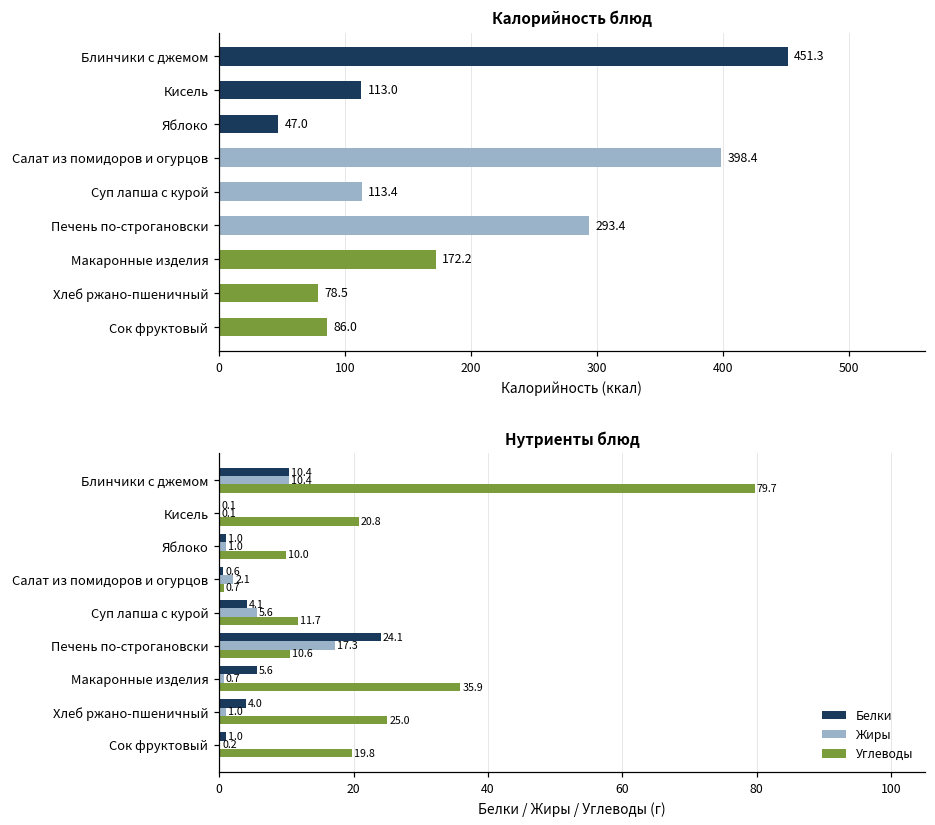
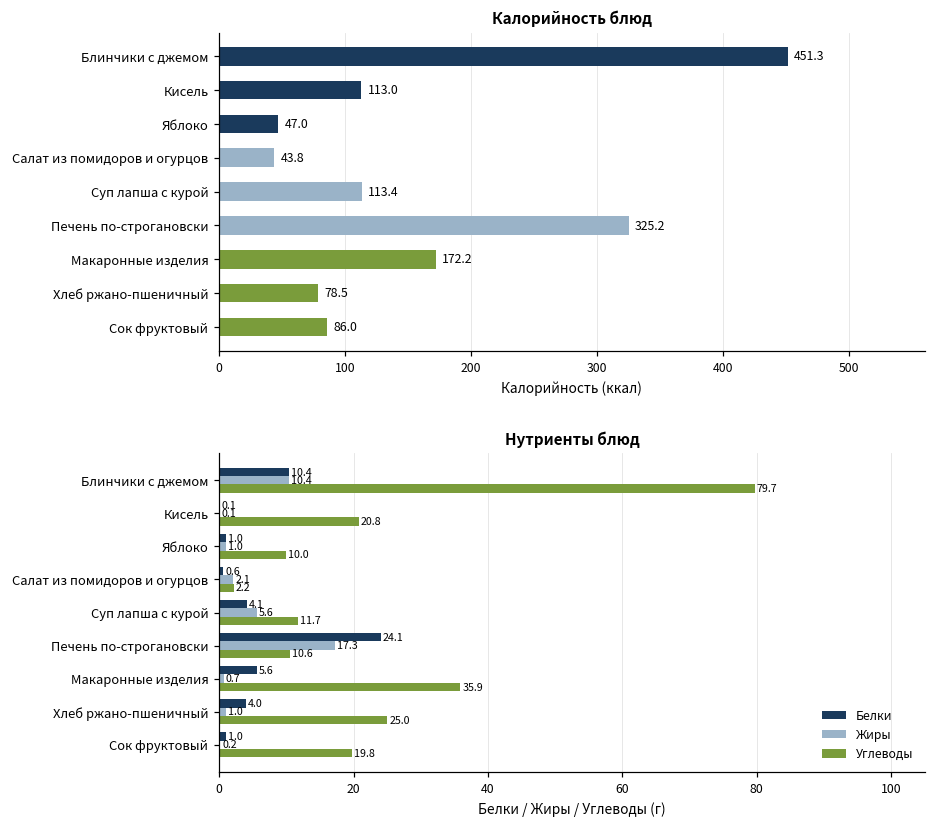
Калорийность блюд, Салат из помидоров и огурцов: 398.4 -> 43.8
Калорийность блюд, Печень по-строгановски: 293.4 -> 325.2
Нутриенты блюд, Углеводы, Салат из помидоров и огурцов: 0.7 -> 2.2
